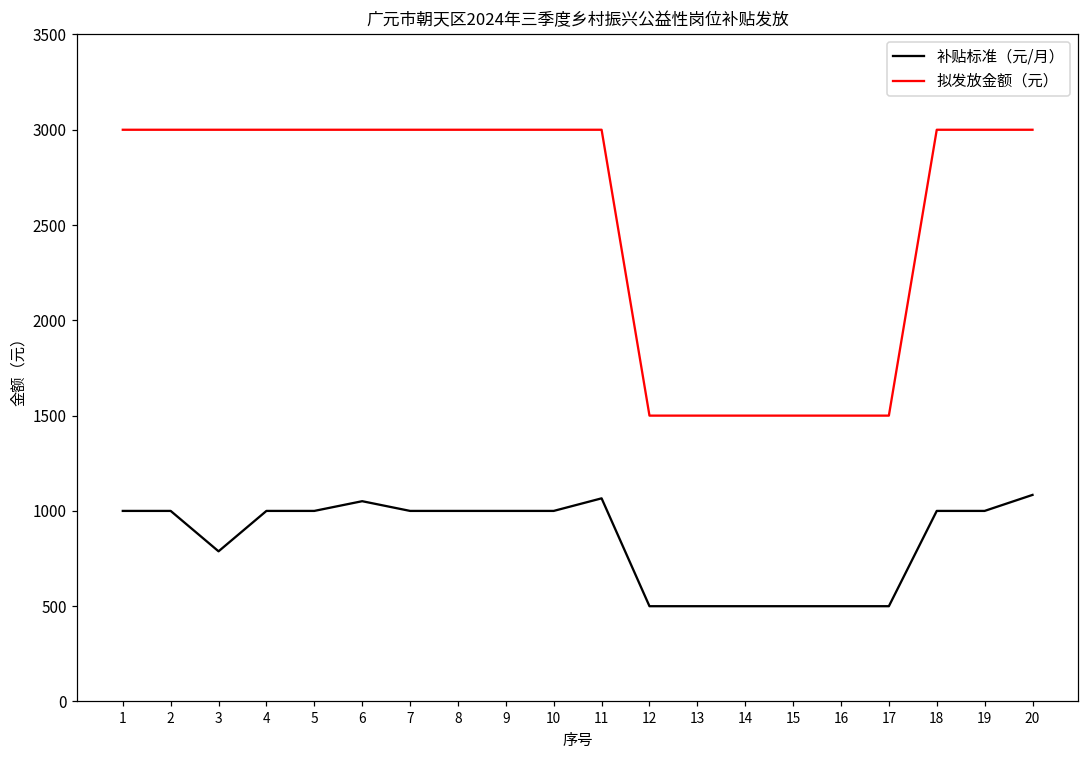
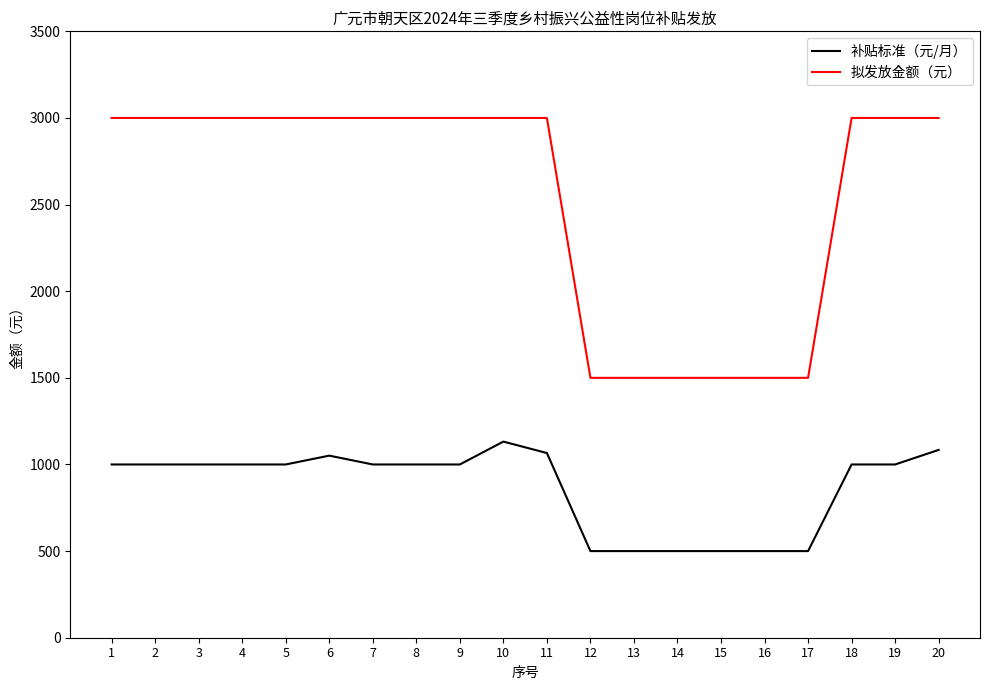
补贴标准（元/月）, 3: 790 -> 1000
补贴标准（元/月）, 10: 1000 -> 1130
